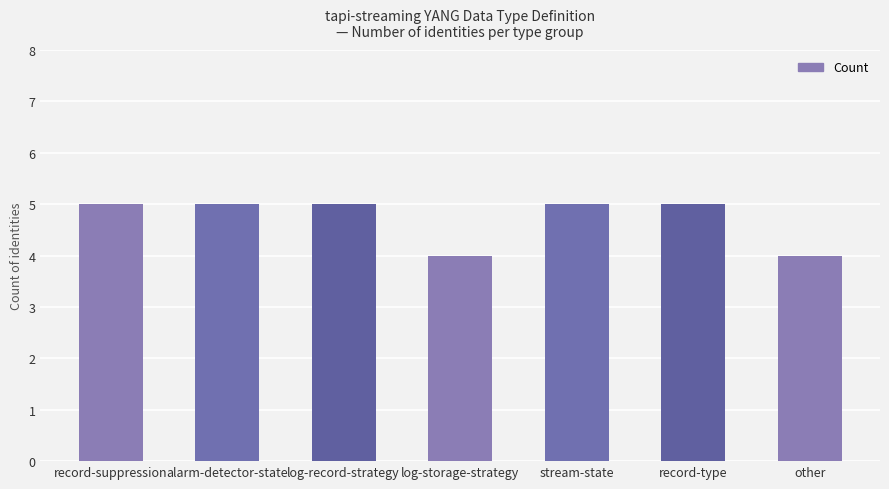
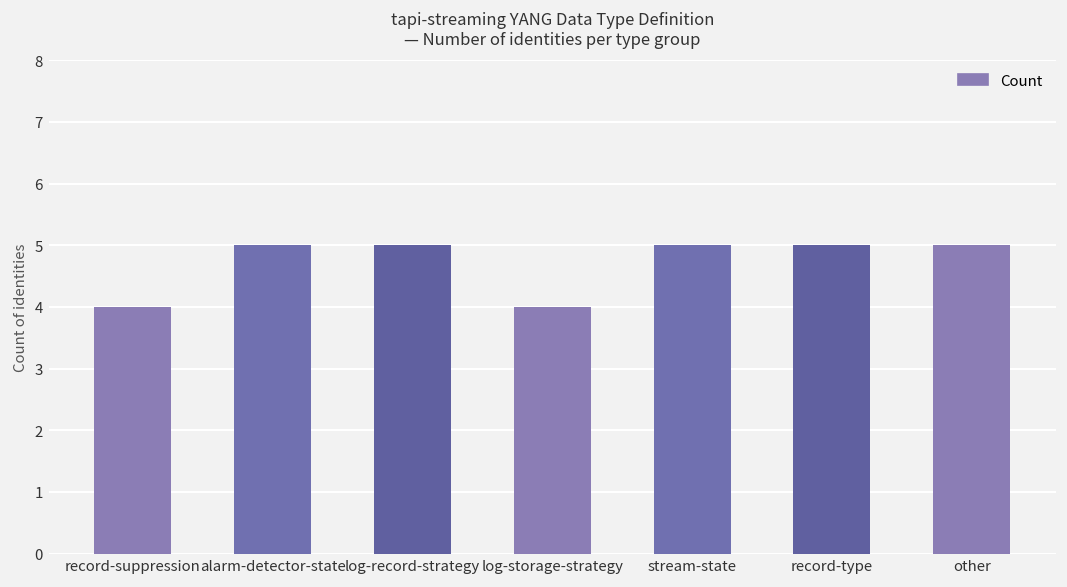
record-suppression: 5 -> 4
other: 4 -> 5
